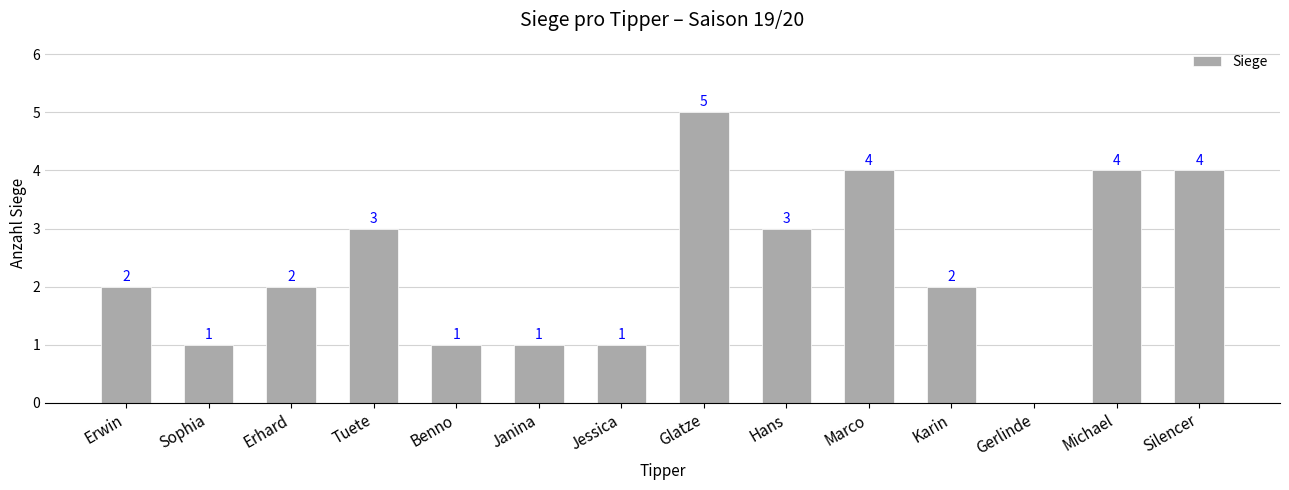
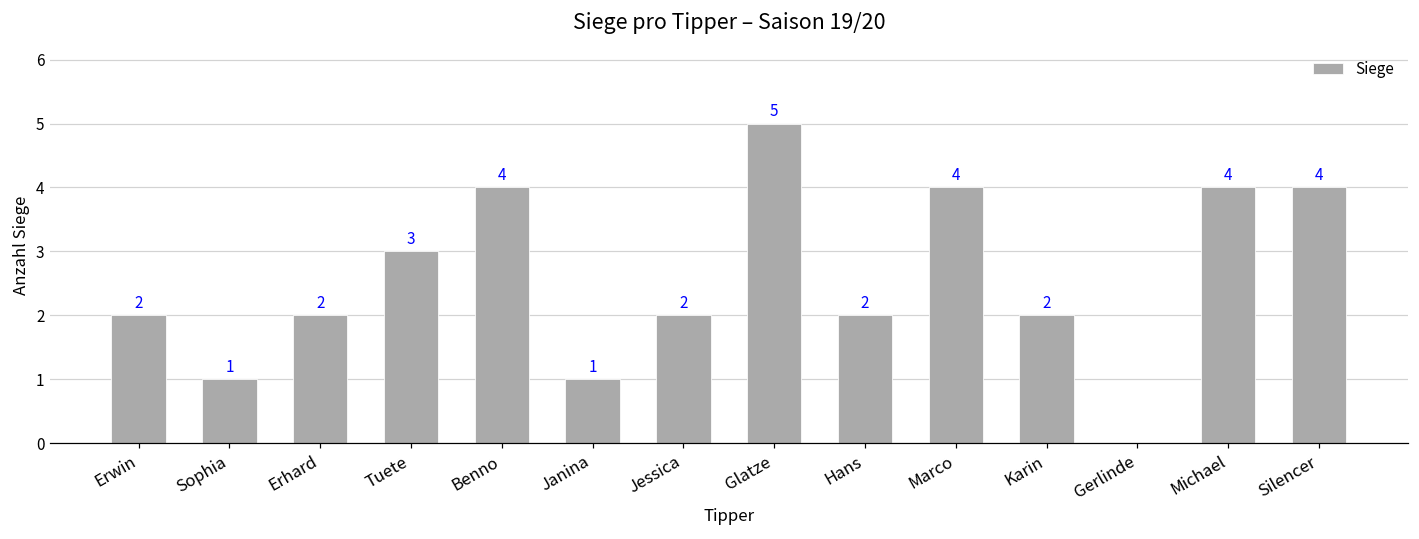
Benno: 1 -> 4
Jessica: 1 -> 2
Hans: 3 -> 2
